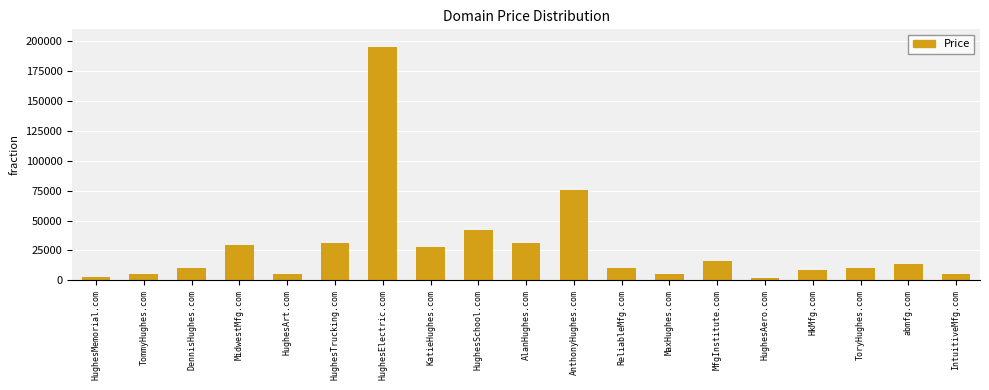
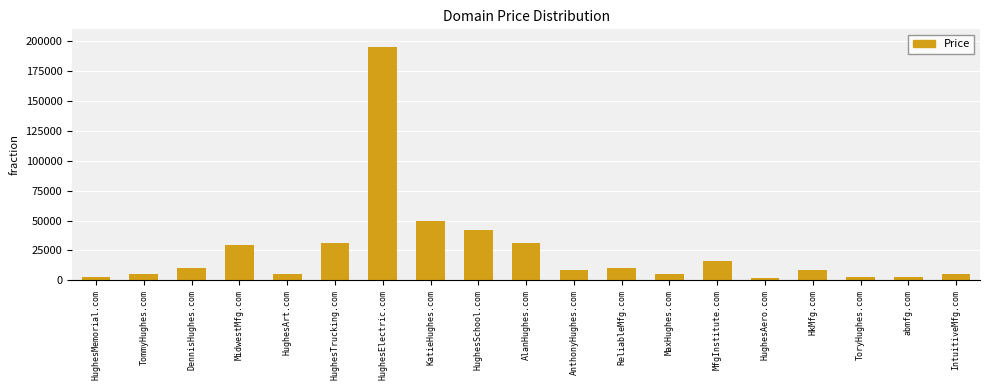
KatieHughes.com: 28000 -> 50000
AnthonyHughes.com: 76000 -> 9000
ToryHughes.com: 10000 -> 3000
abmfg.com: 14000 -> 3000
